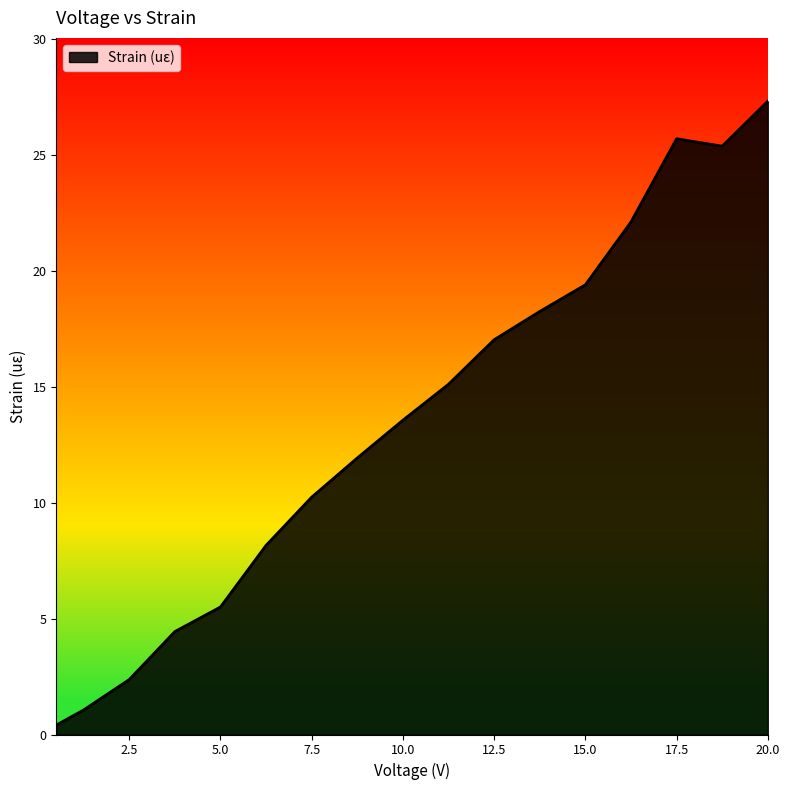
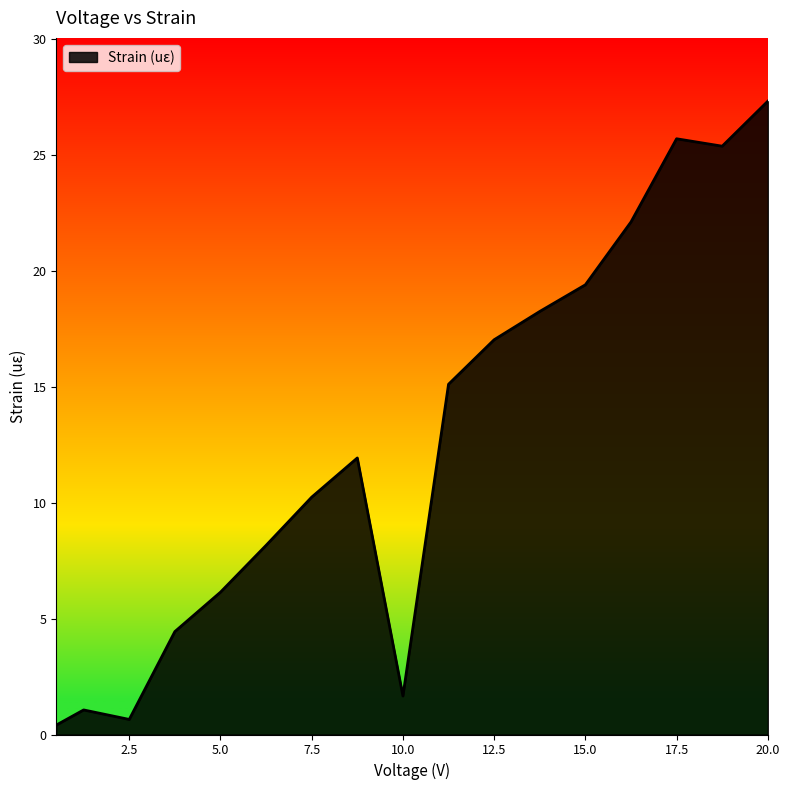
2.5: 2.4 -> 0.7
5.0: 5.5 -> 6.1
10.0: 13.6 -> 1.7
